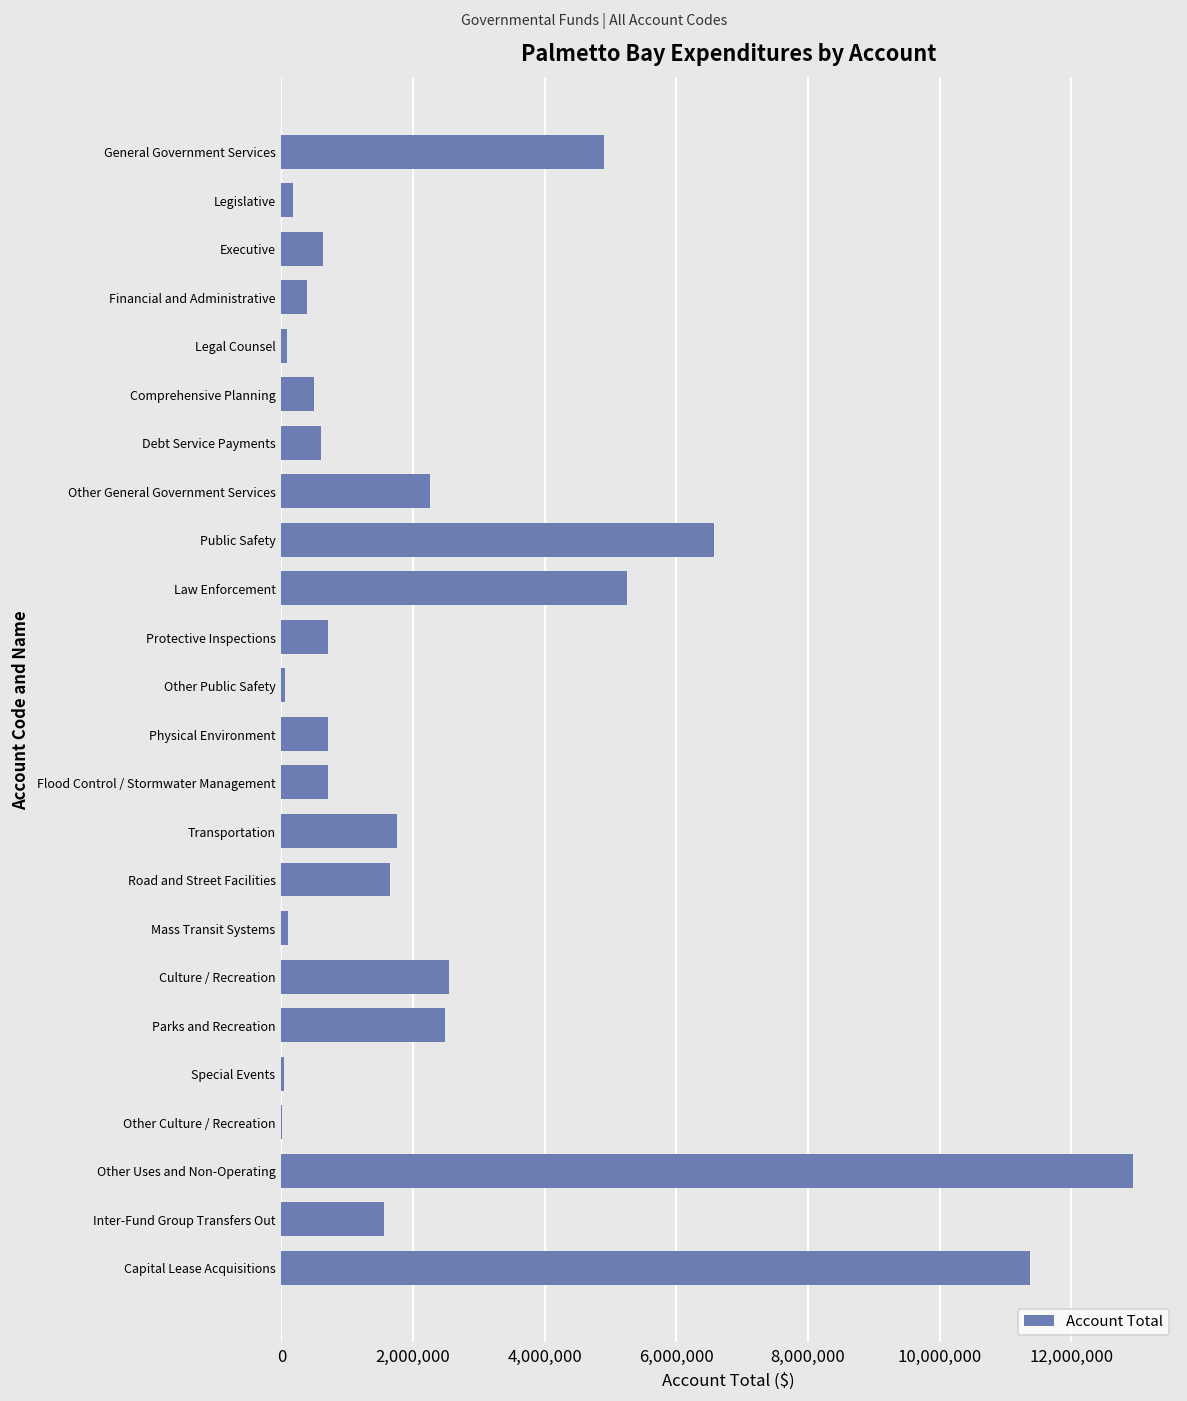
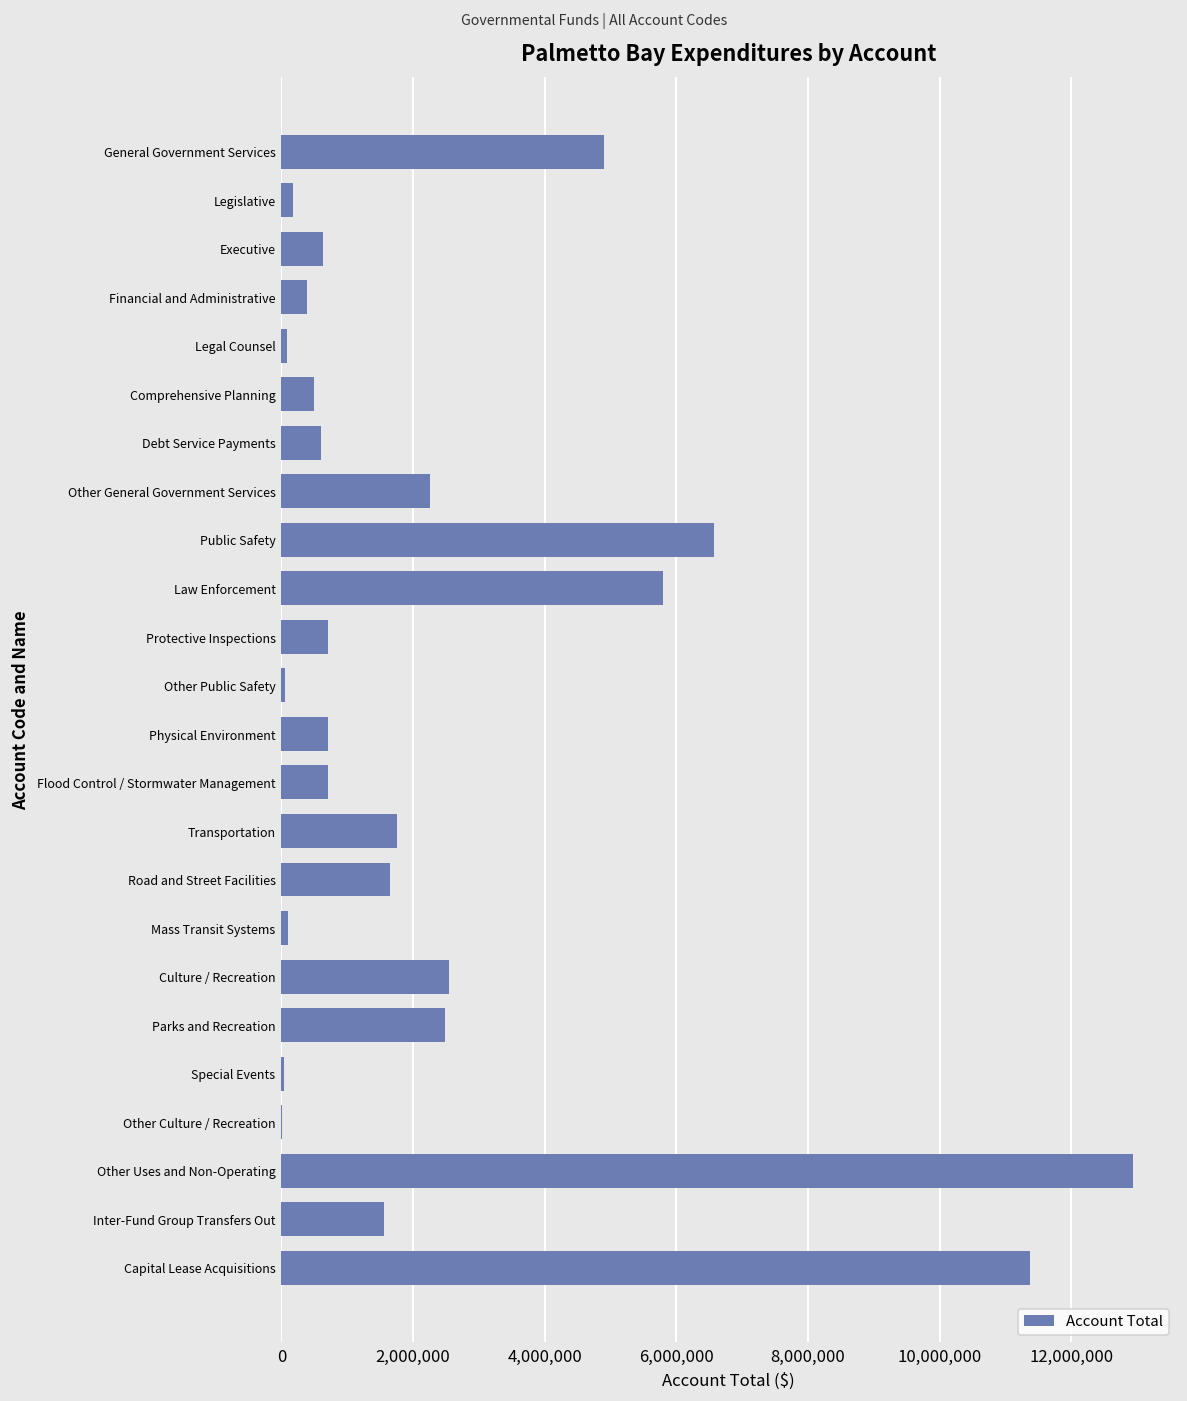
Law Enforcement: 5,200,000 -> 5,800,000
